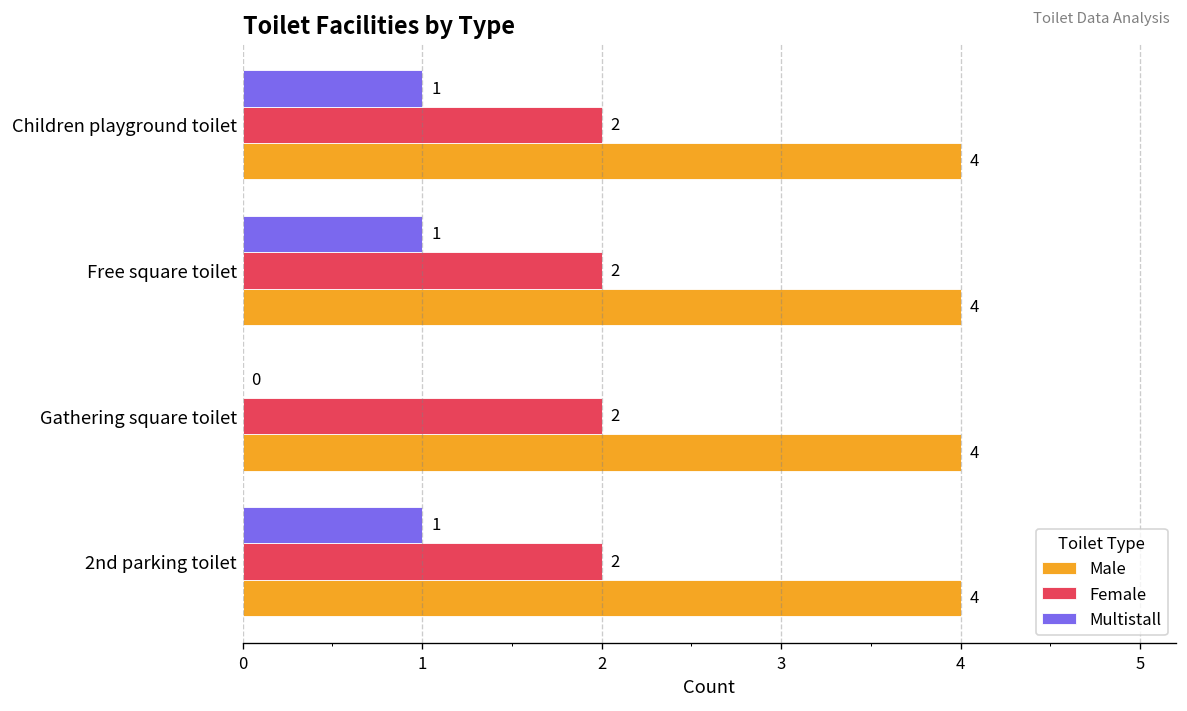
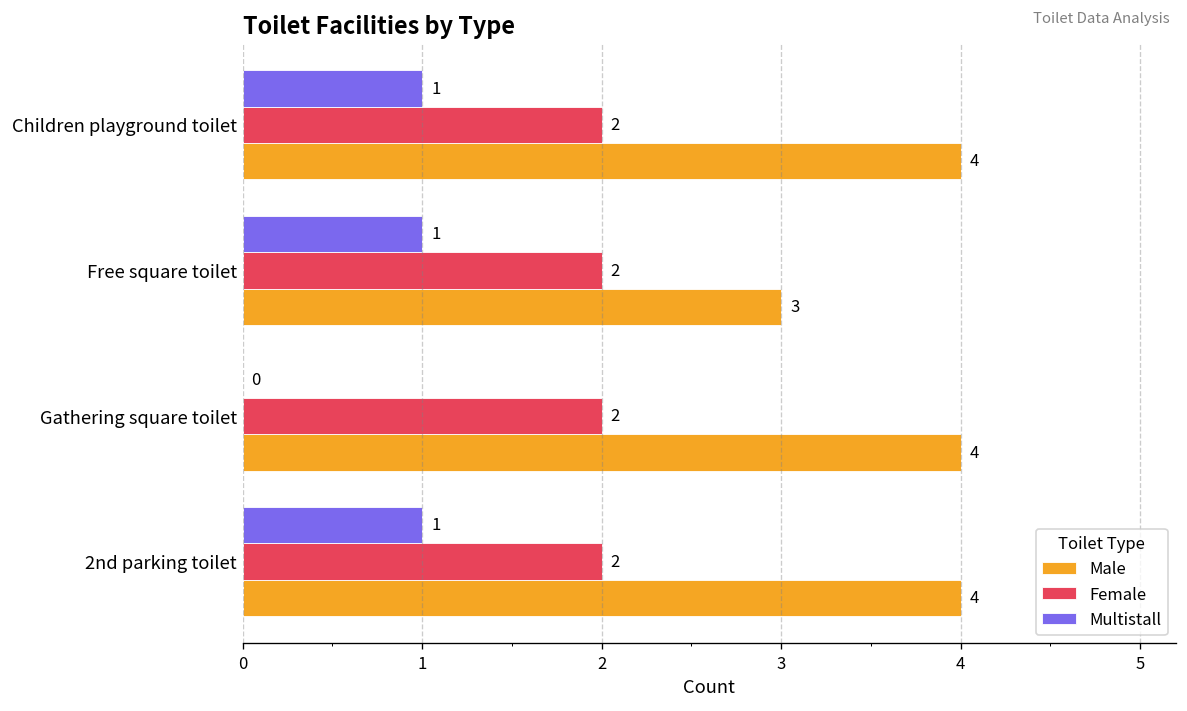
Male, Free square toilet: 4 -> 3
